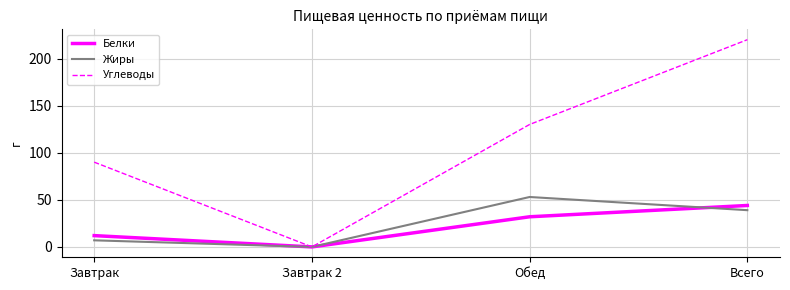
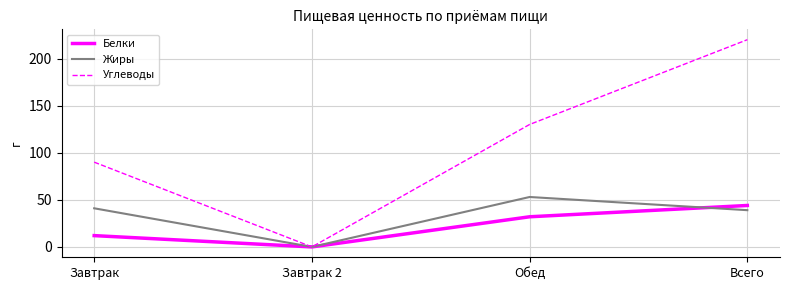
Жиры, Завтрак: 10 -> 40
